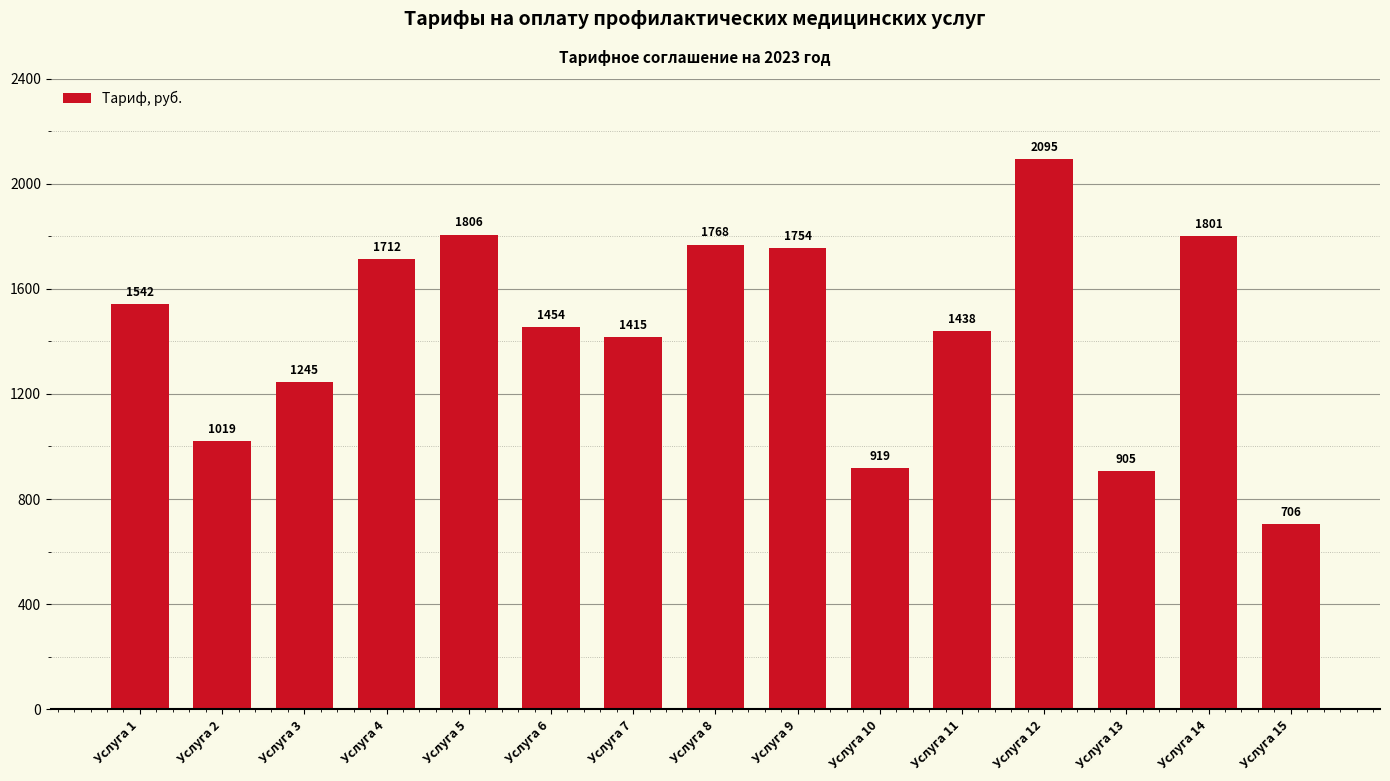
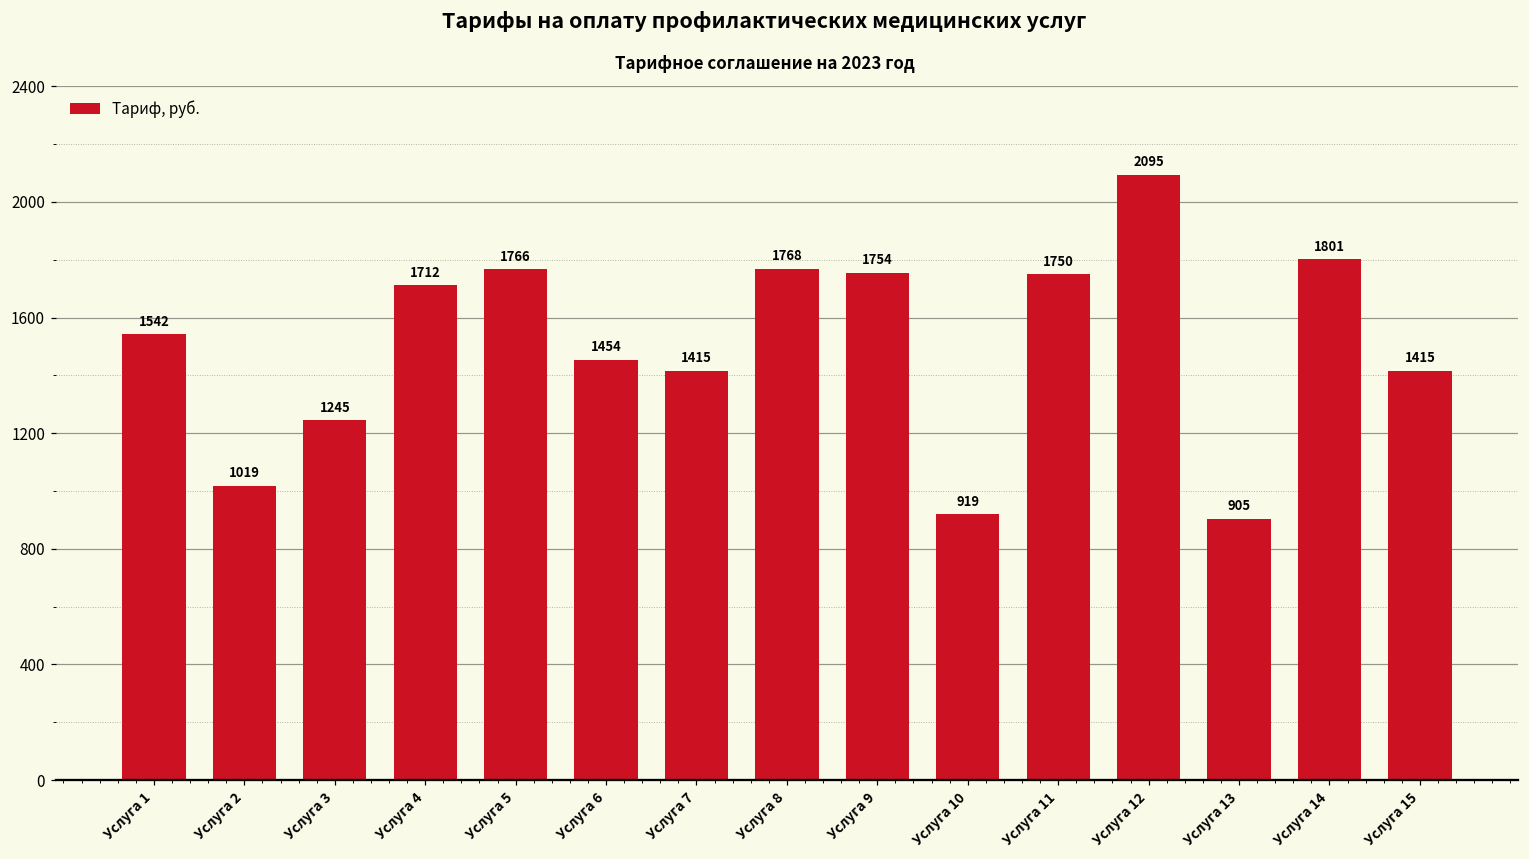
Услуга 5: 1806 -> 1766
Услуга 11: 1438 -> 1750
Услуга 15: 706 -> 1415
